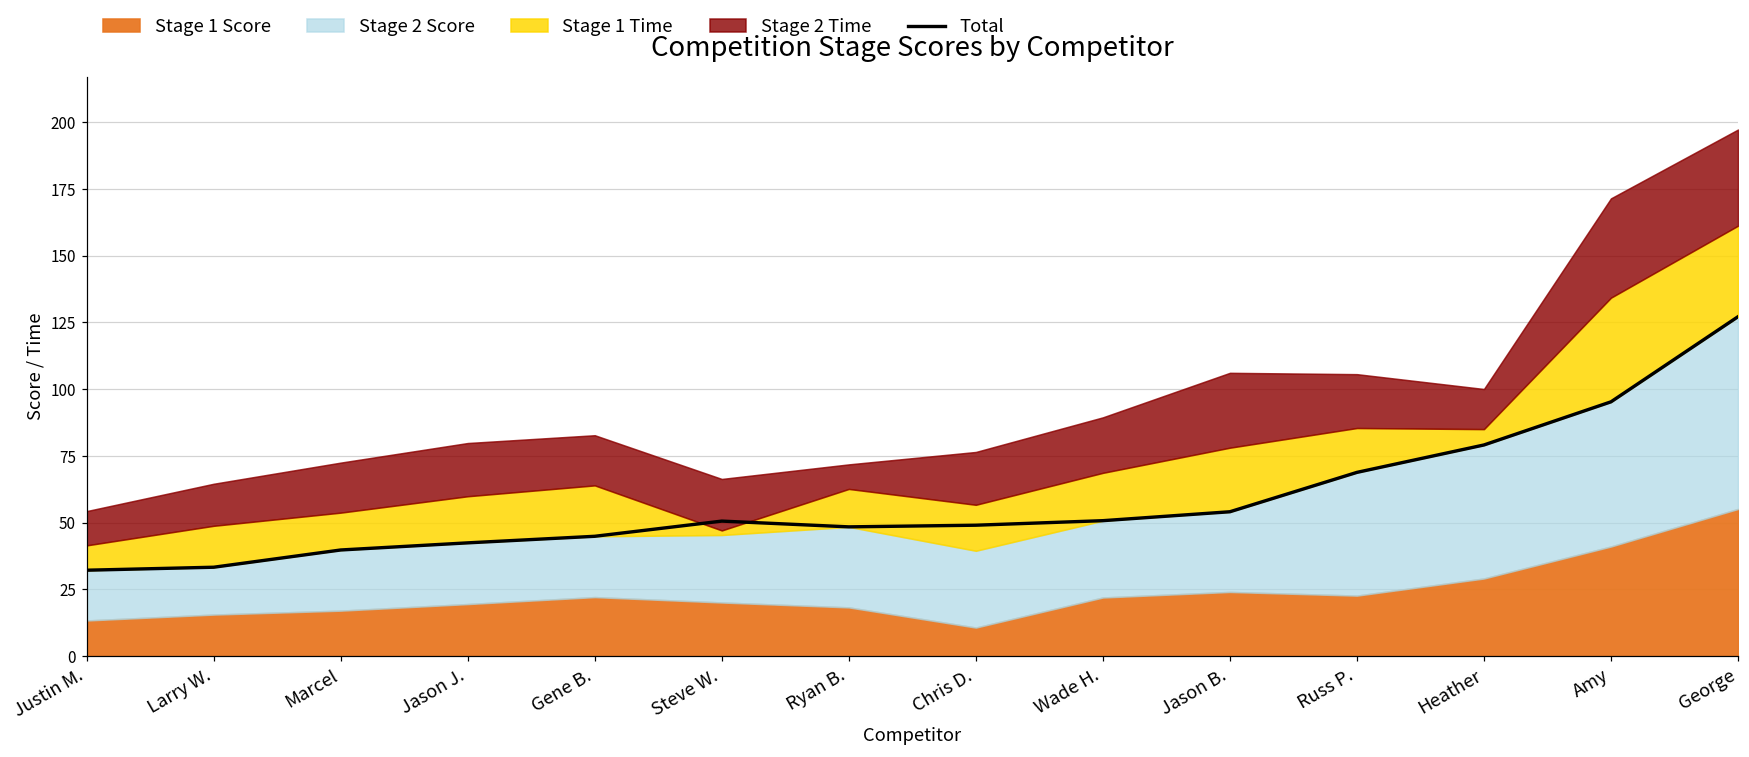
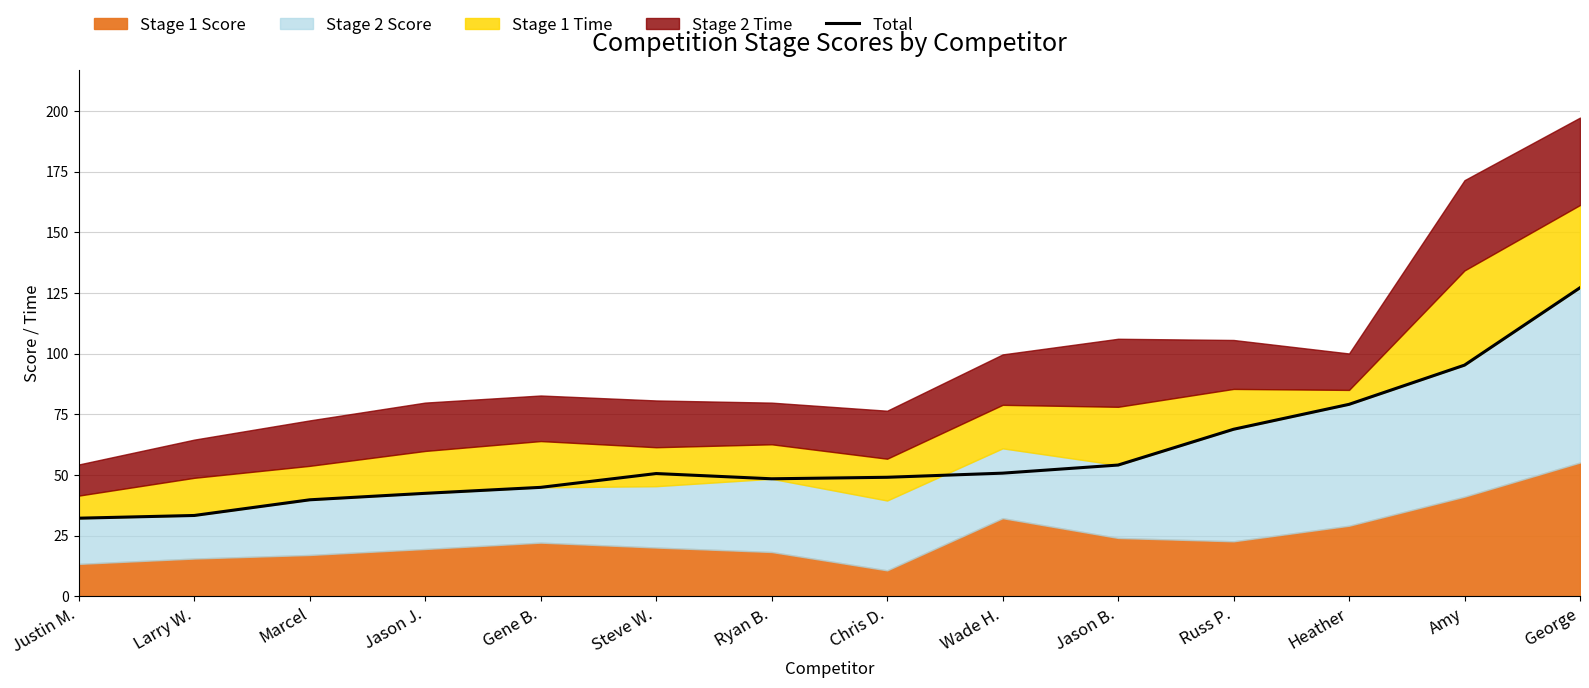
Stage 1 Time, Steve W.: 2 -> 16
Stage 2 Time, Ryan B.: 9 -> 17
Stage 1 Score, Wade H.: 22 -> 32
